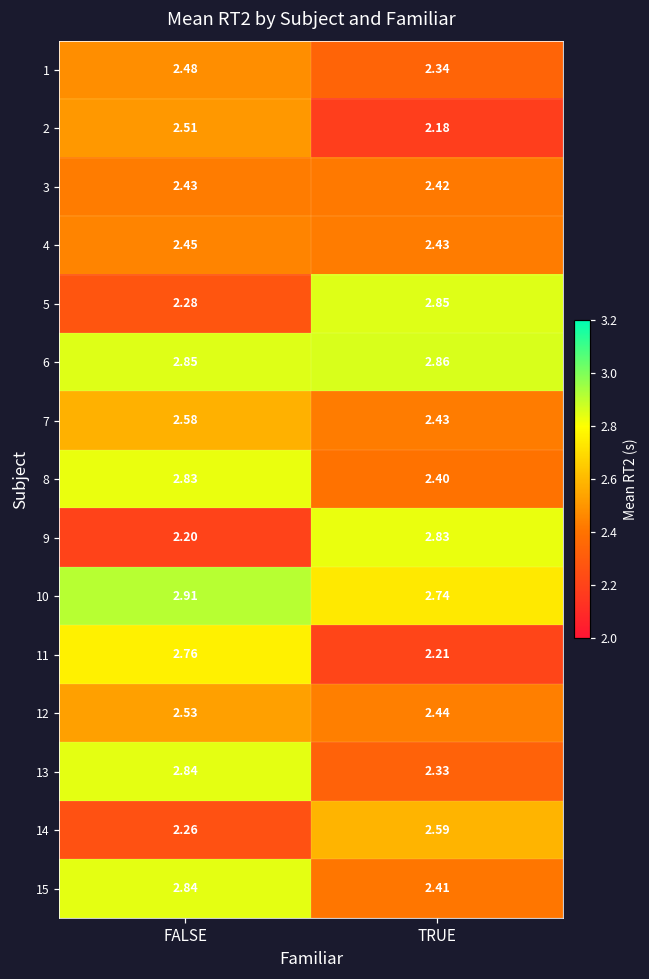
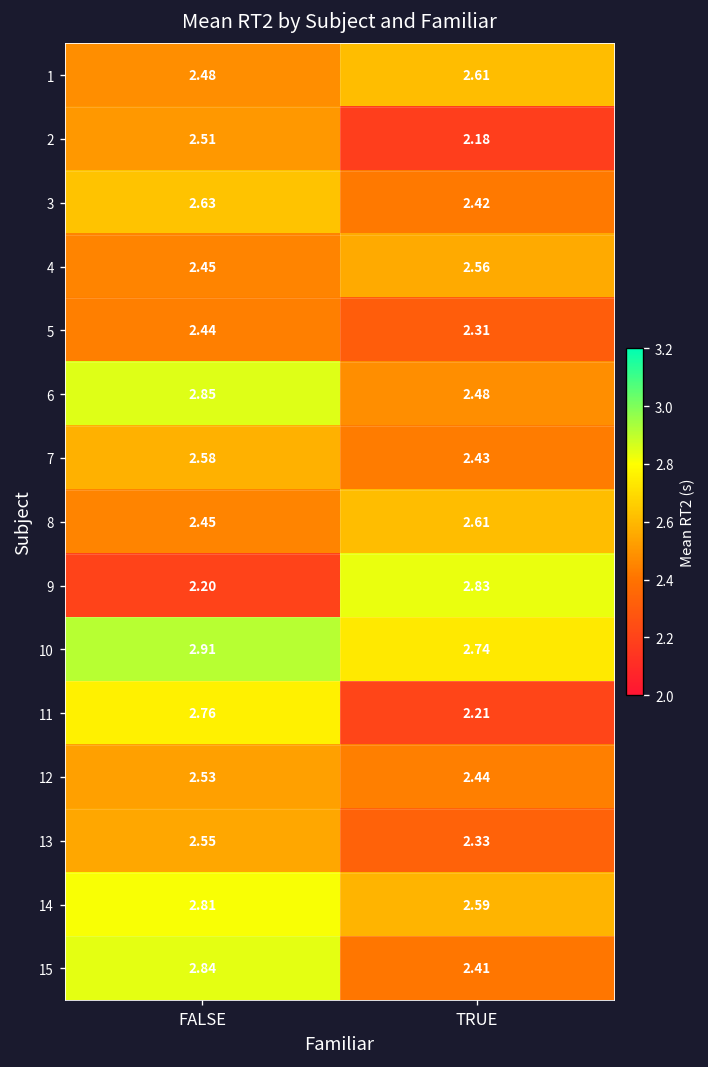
1, TRUE: 2.34 -> 2.61
3, FALSE: 2.43 -> 2.63
4, TRUE: 2.43 -> 2.56
5, FALSE: 2.28 -> 2.44
5, TRUE: 2.85 -> 2.31
6, TRUE: 2.86 -> 2.48
8, FALSE: 2.83 -> 2.45
8, TRUE: 2.40 -> 2.61
13, FALSE: 2.84 -> 2.55
14, FALSE: 2.26 -> 2.81
